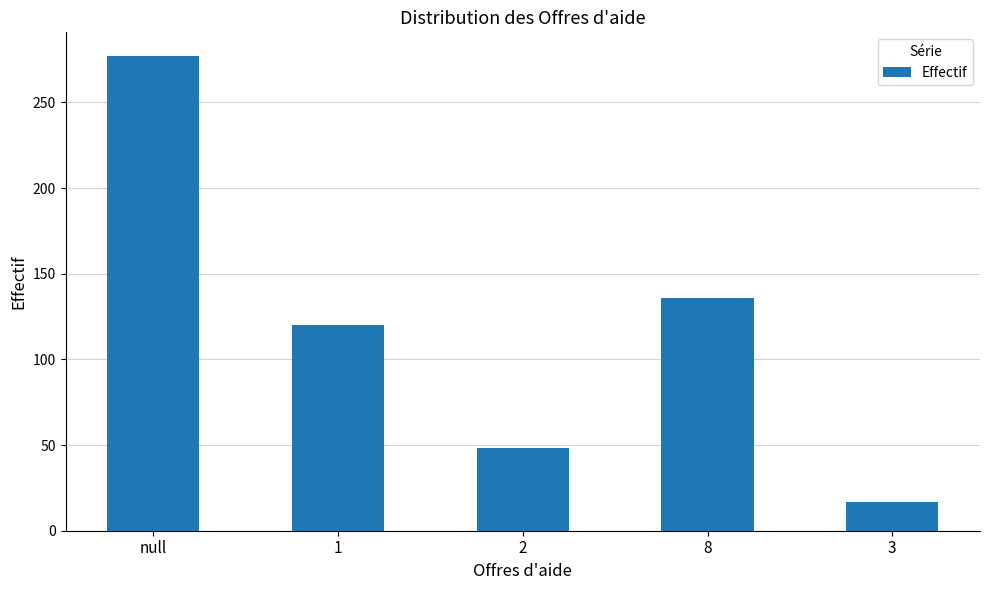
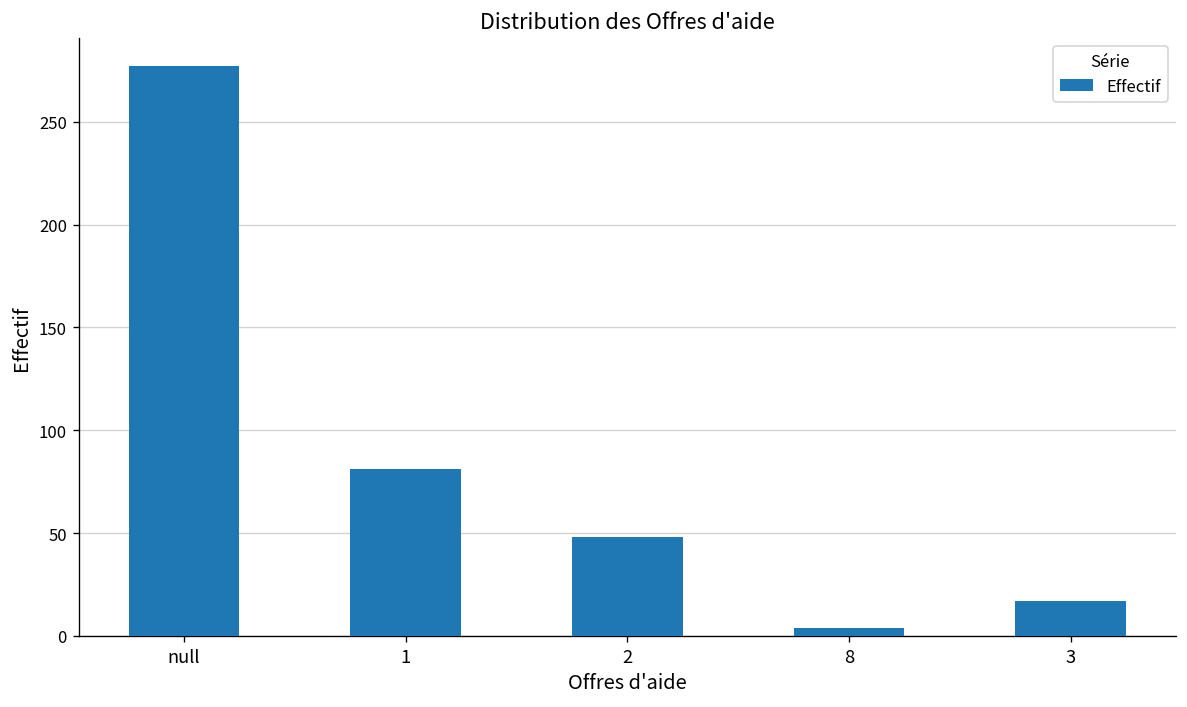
1: 120 -> 81
8: 136 -> 4
